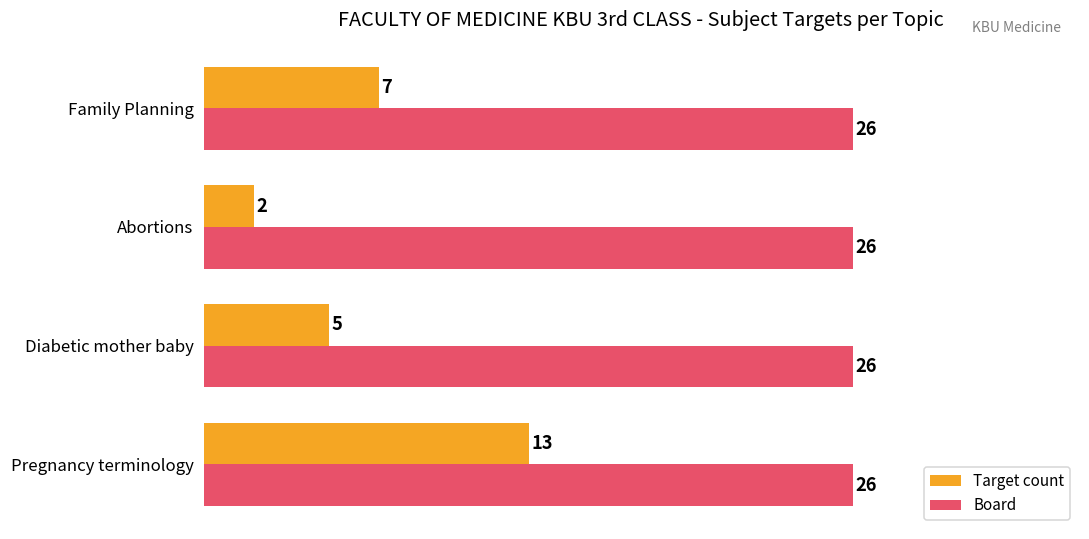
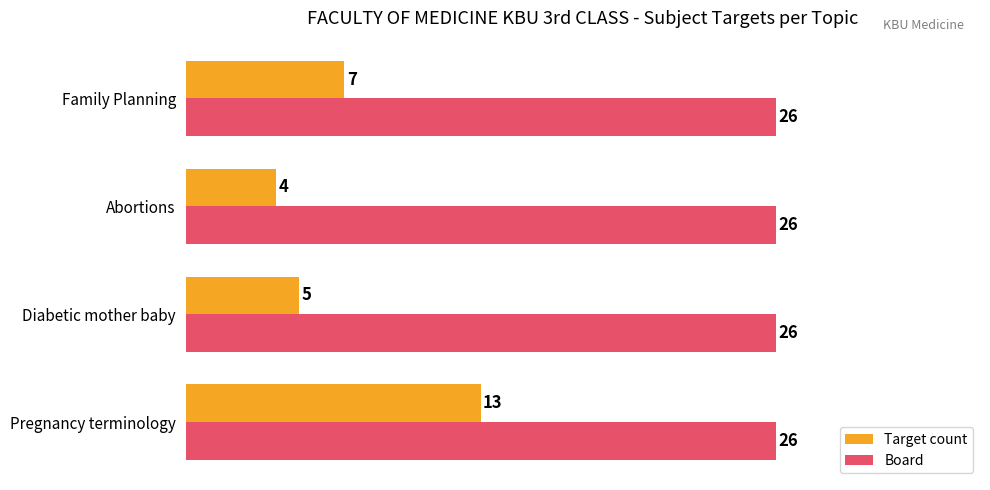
Target count, Abortions: 2 -> 4
